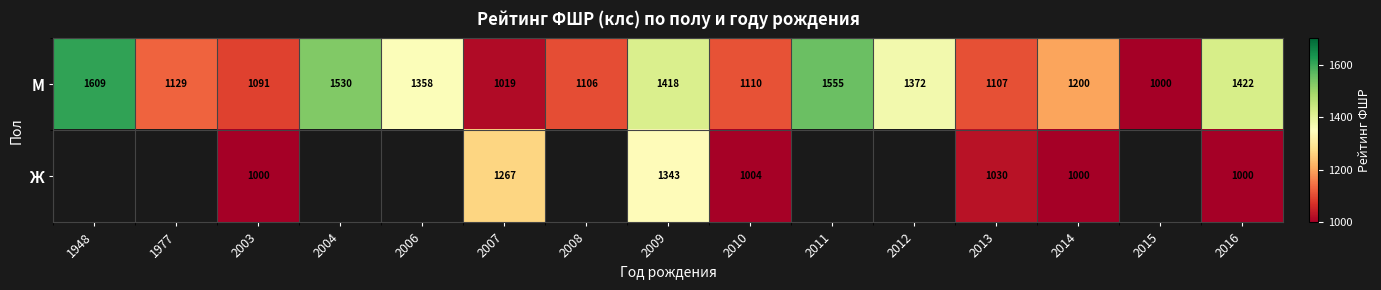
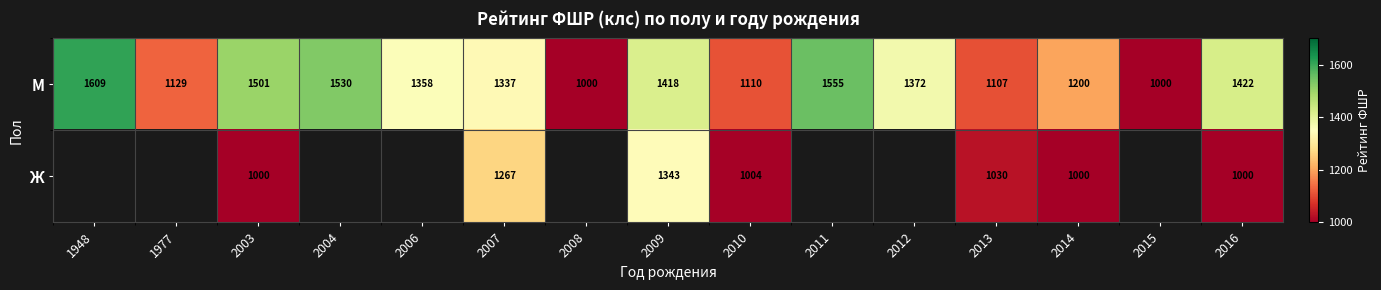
М, 2003: 1091 -> 1501
М, 2007: 1019 -> 1337
М, 2008: 1106 -> 1000
